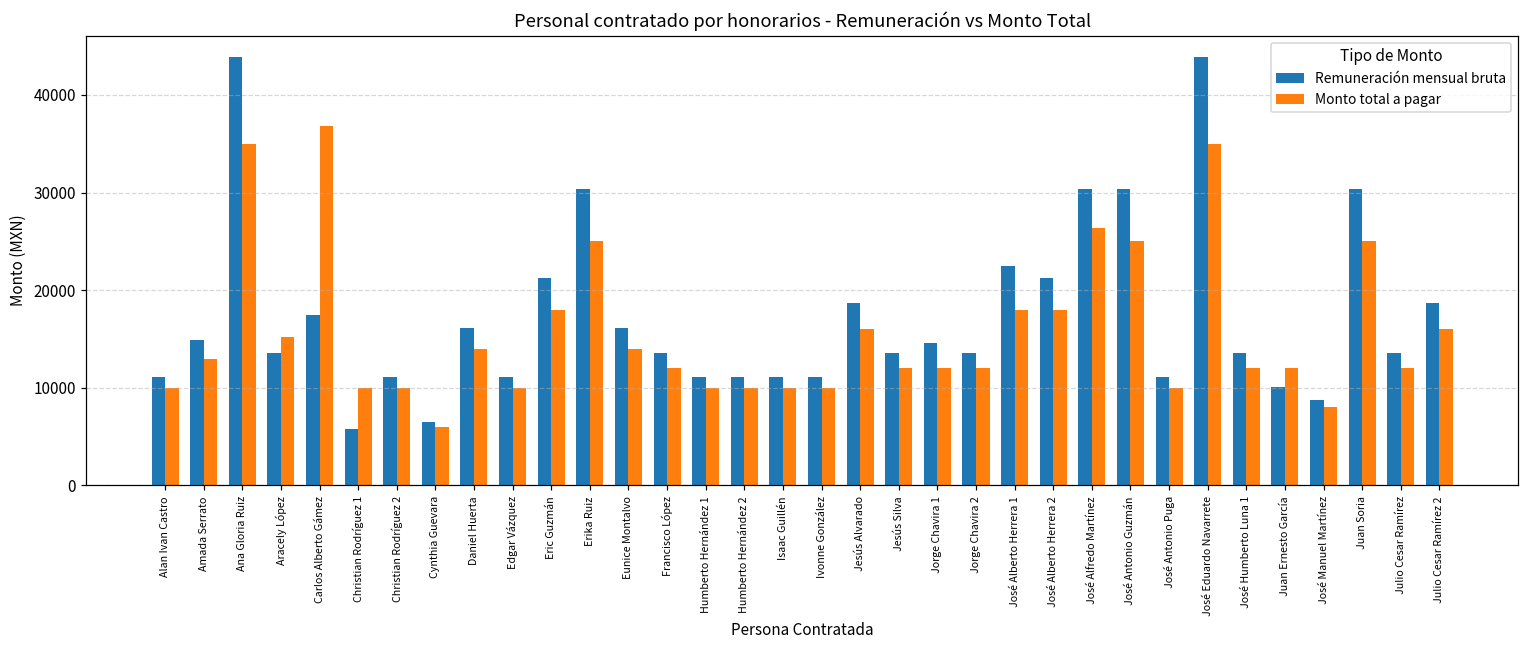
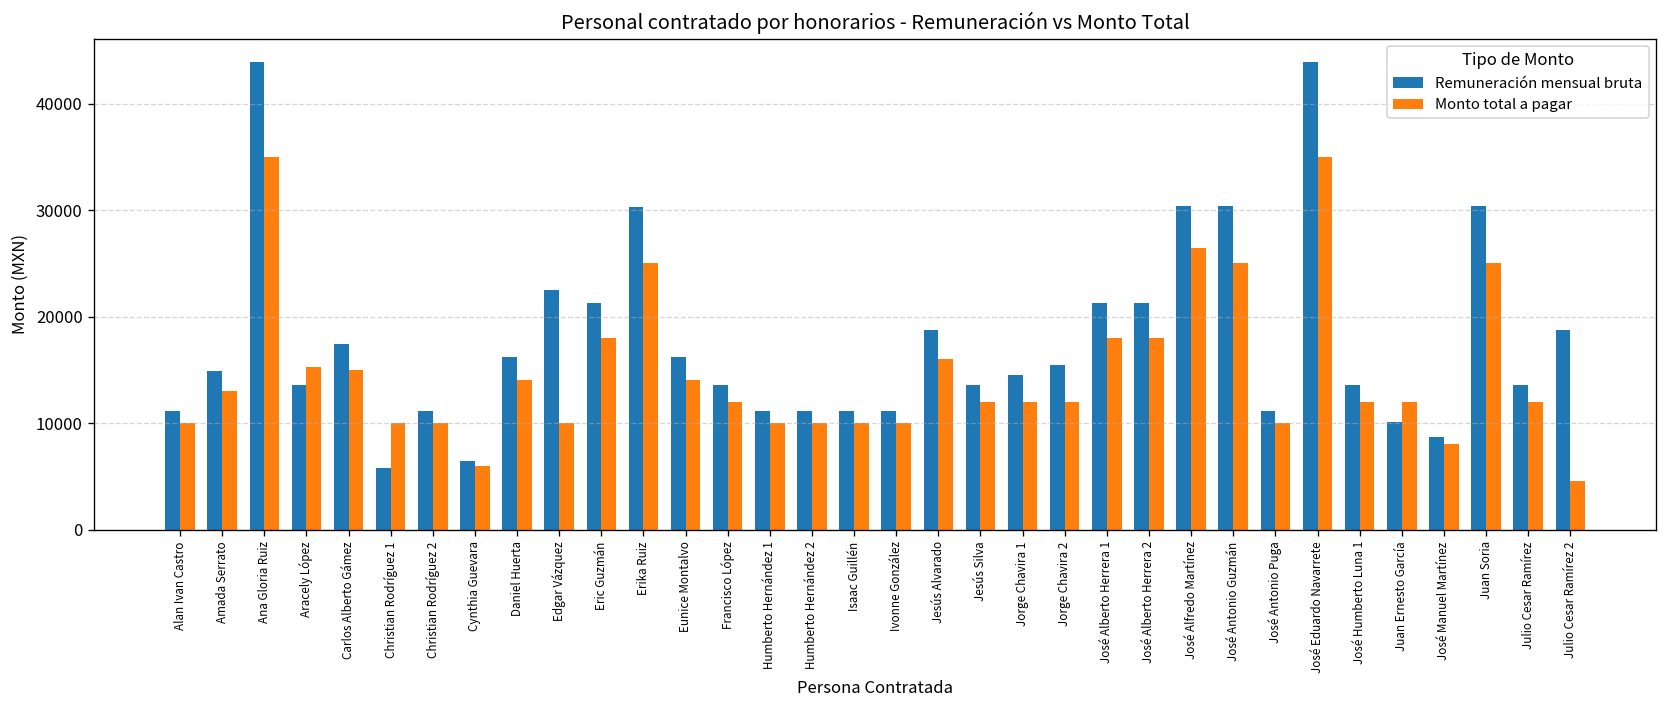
Monto total a pagar, Carlos Alberto Gámez: 37000 -> 15000
Remuneración mensual bruta, Edgar Vázquez: 11000 -> 22000
Remuneración mensual bruta, Jorge Chavira 2: 14000 -> 15000
Remuneración mensual bruta, José Alberto Herrera 1: 22000 -> 21000
Monto total a pagar, Julio Cesar Ramírez 2: 16000 -> 5000
